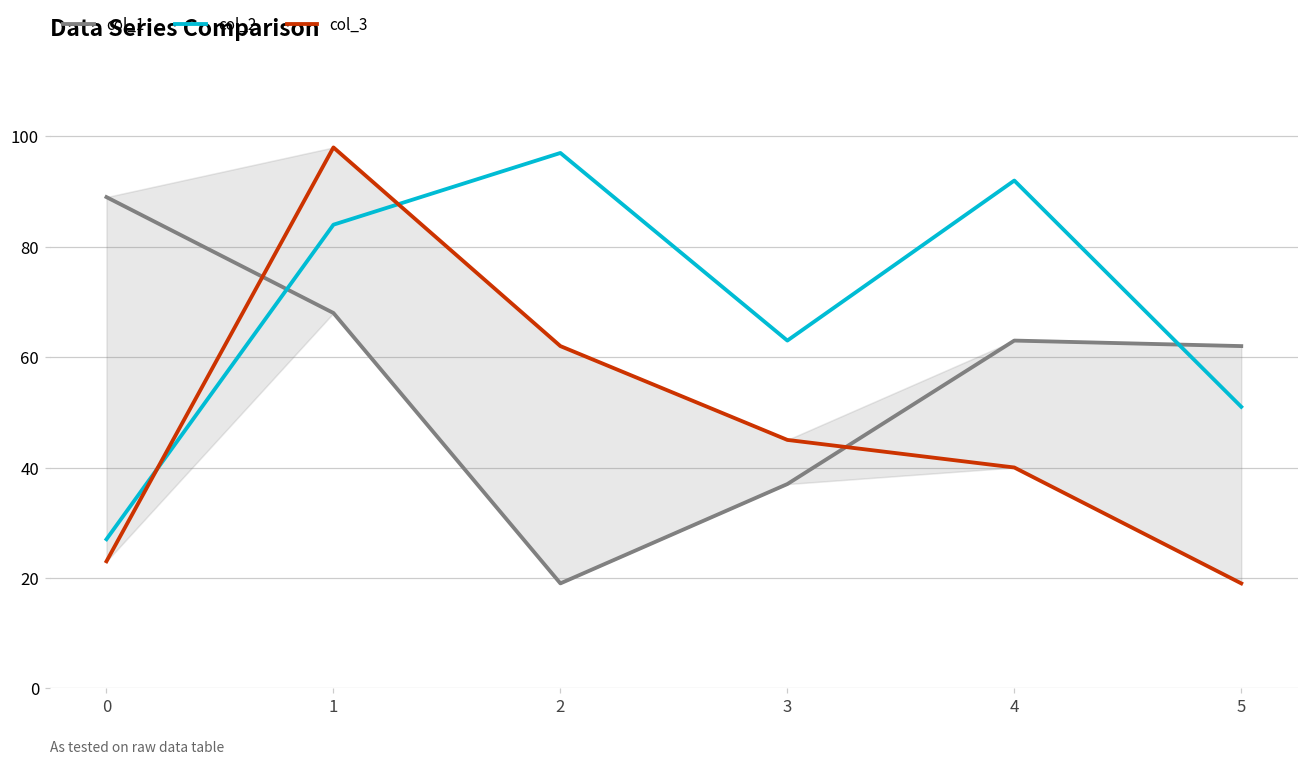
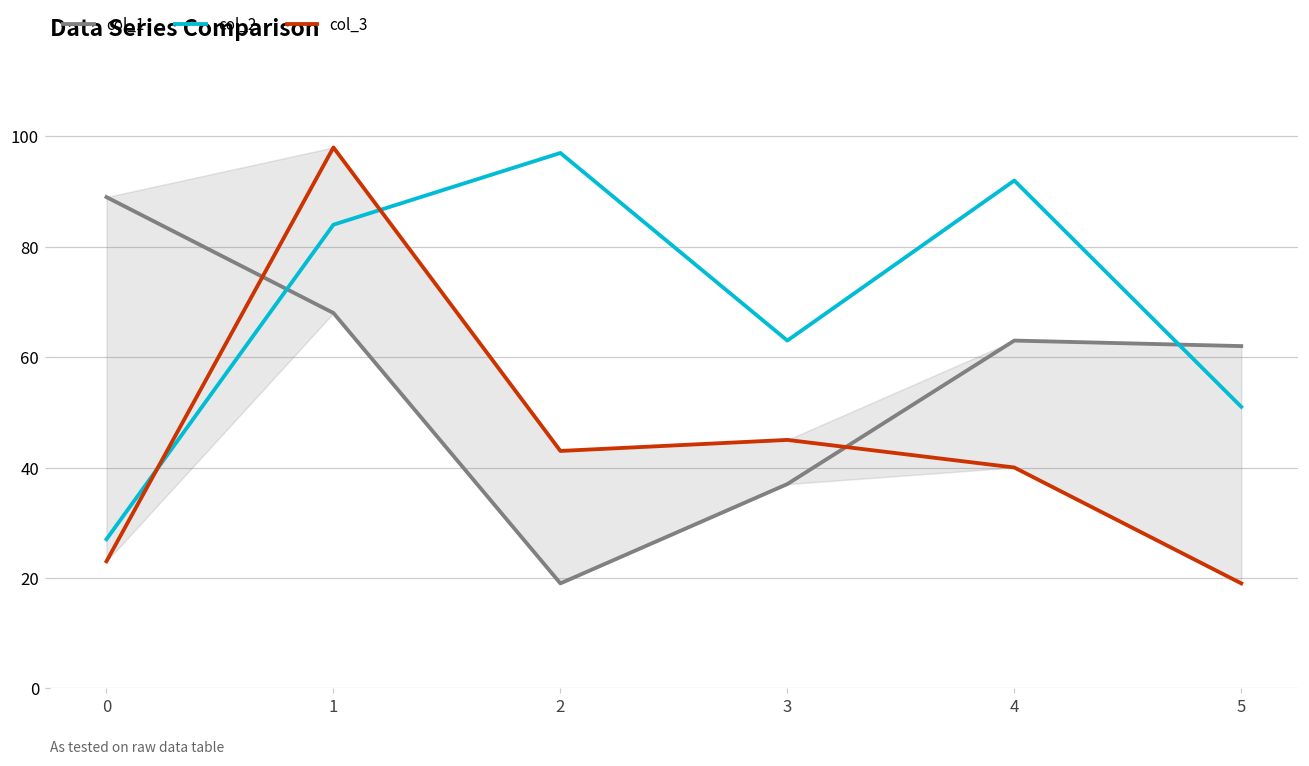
col_3, 2: 62 -> 43
